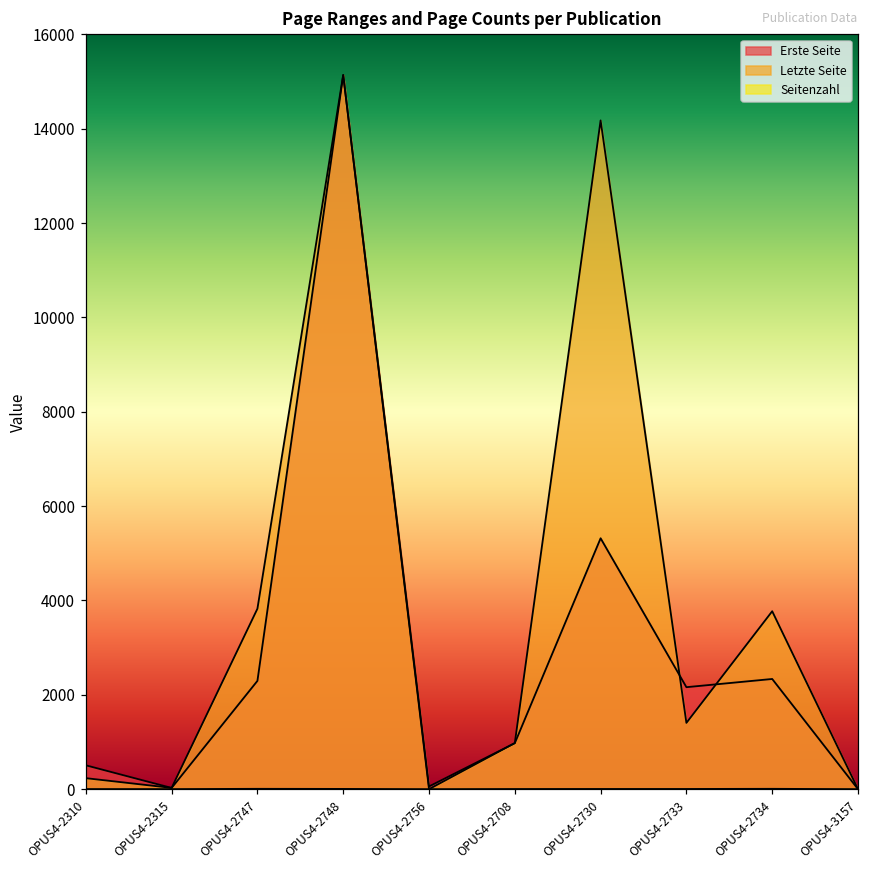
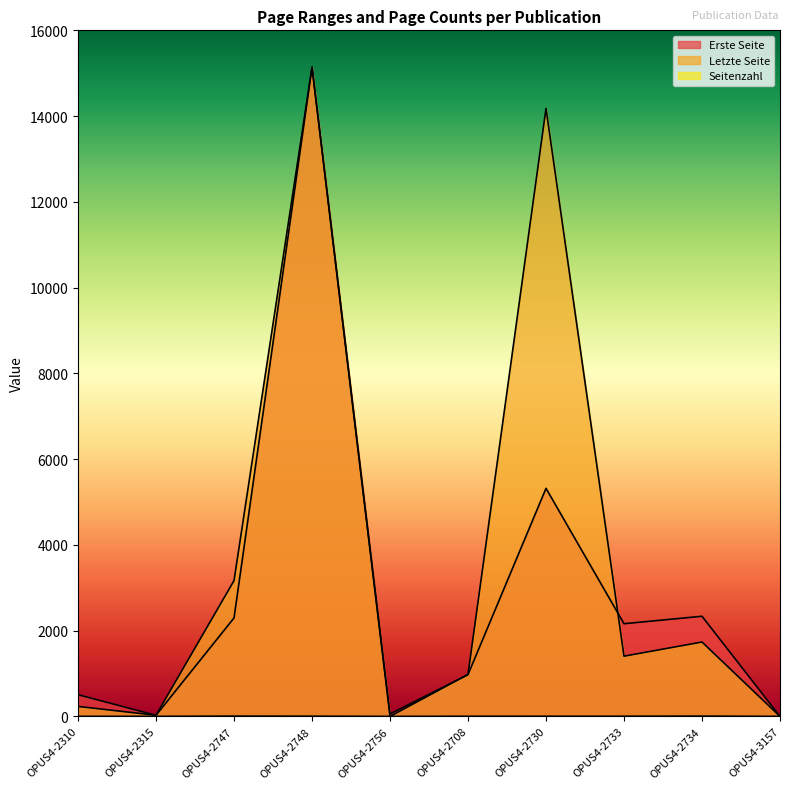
Letzte Seite, OPUS4-2747: 3800 -> 3200
Letzte Seite, OPUS4-2734: 3800 -> 1700
